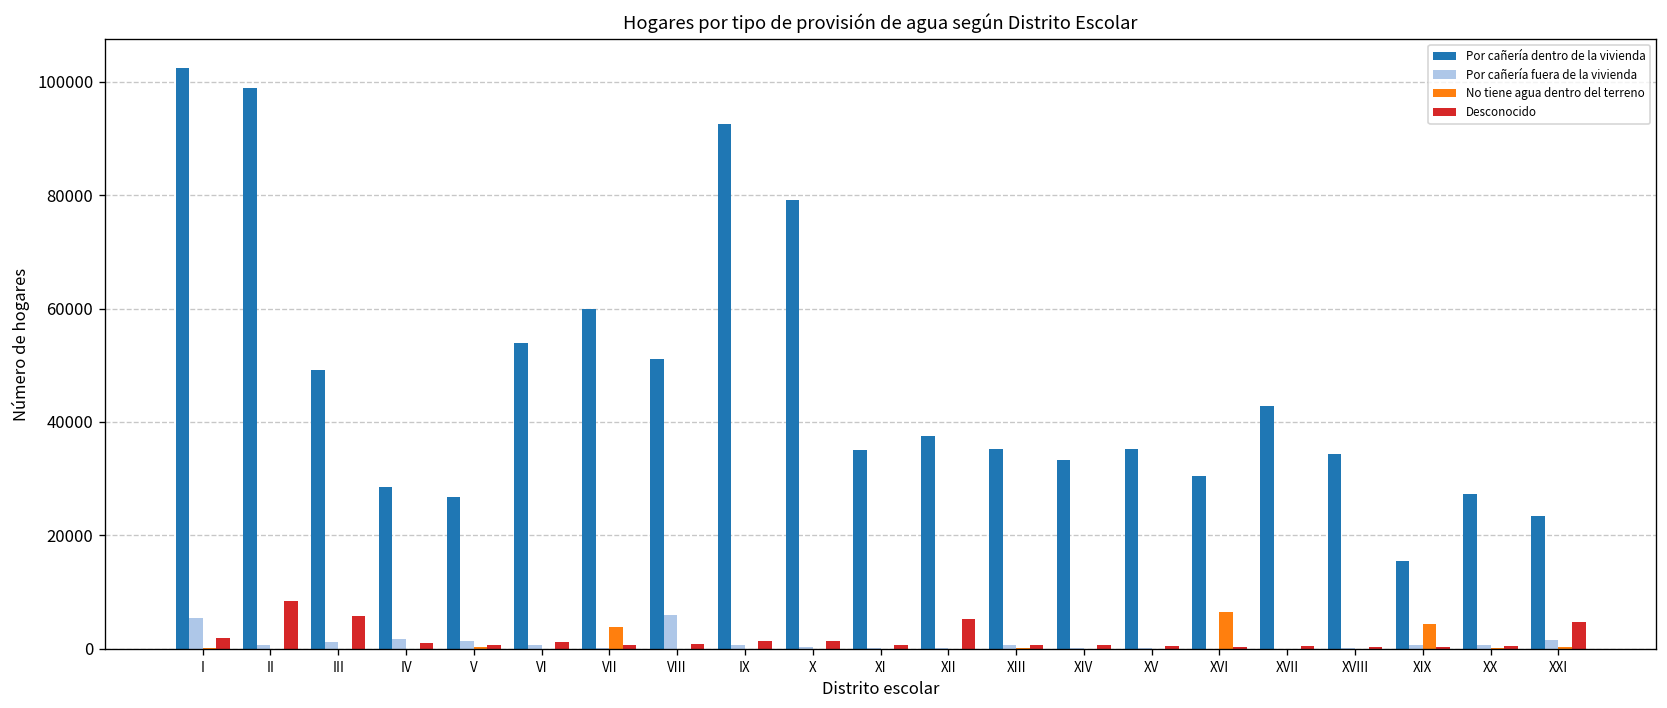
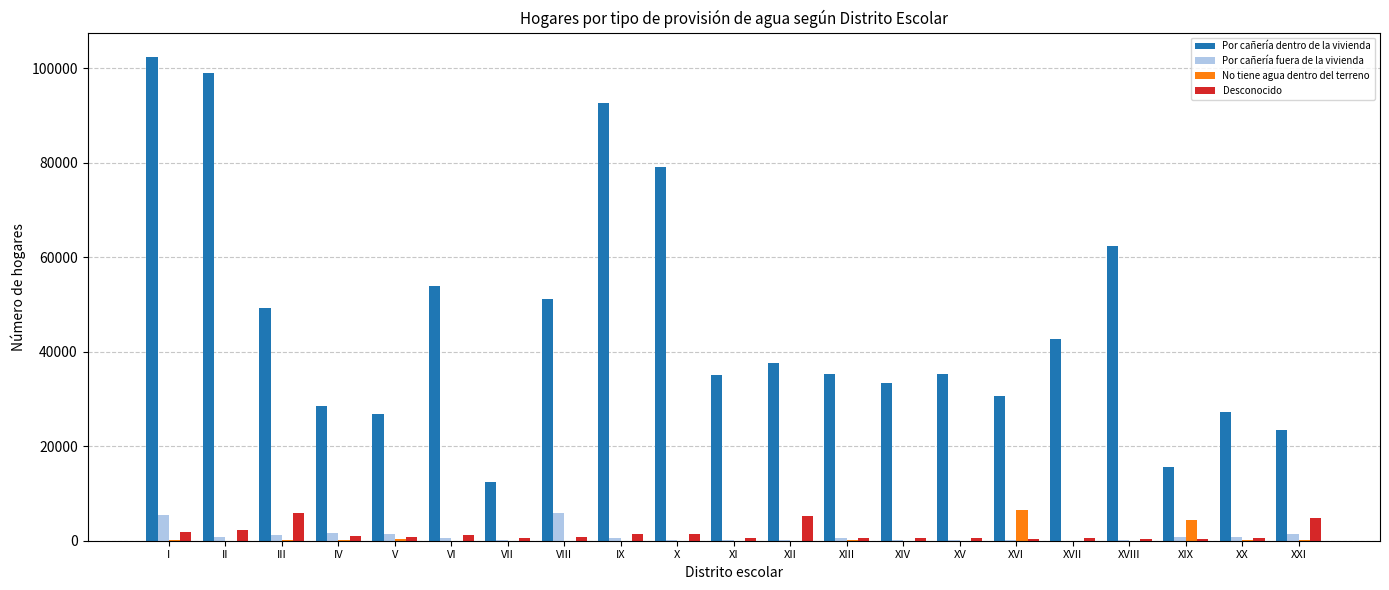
Desconocido, II: 8000 -> 2000
Por cañería dentro de la vivienda, VII: 60000 -> 12000
No tiene agua dentro del terreno, VII: 4000 -> 0
Por cañería dentro de la vivienda, XVIII: 34000 -> 62000
